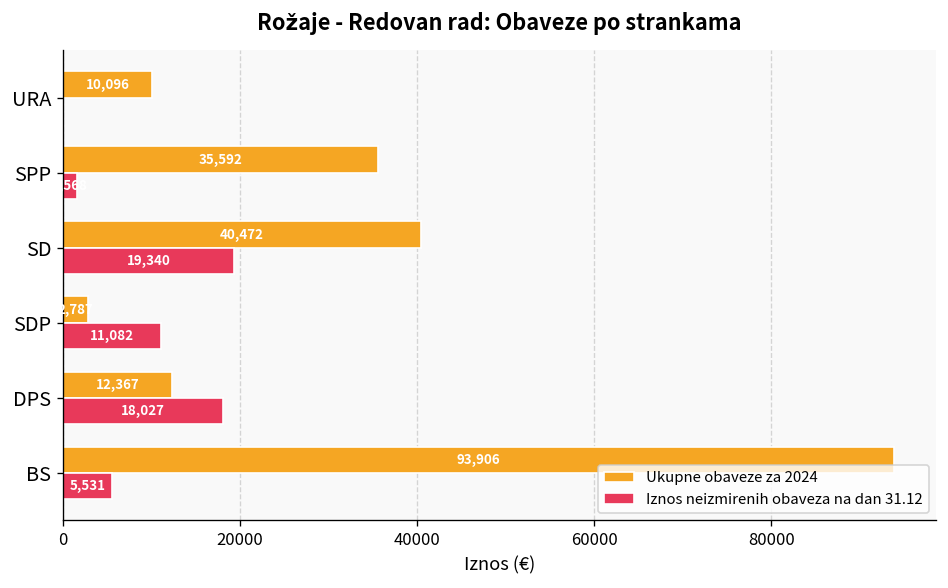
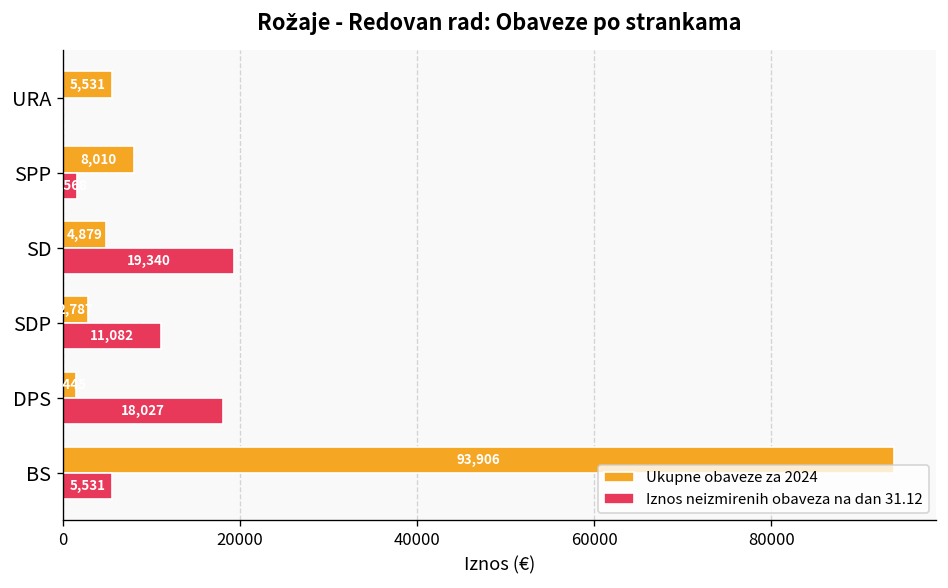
Ukupne obaveze za 2024, URA: 10,096 -> 5,531
Ukupne obaveze za 2024, SPP: 35,592 -> 8,010
Ukupne obaveze za 2024, SD: 40,472 -> 4,879
Ukupne obaveze za 2024, DPS: 12000 -> 1000
